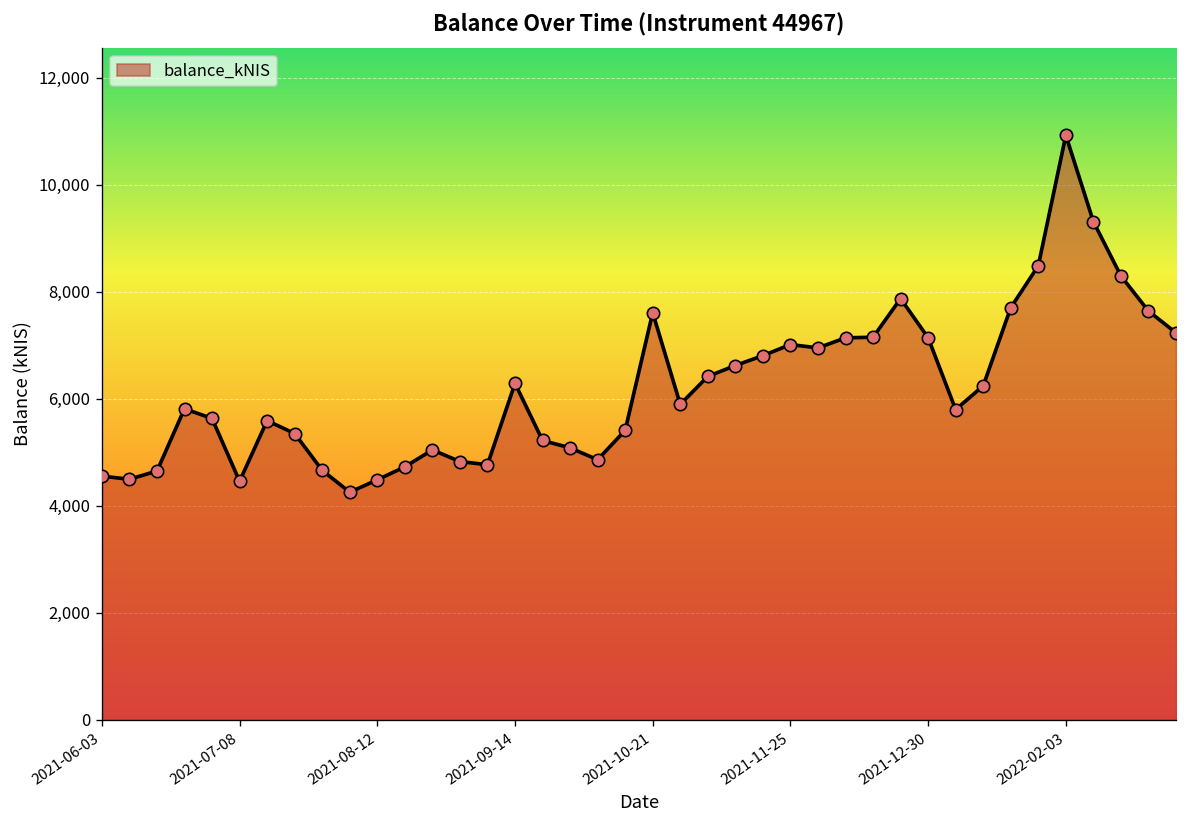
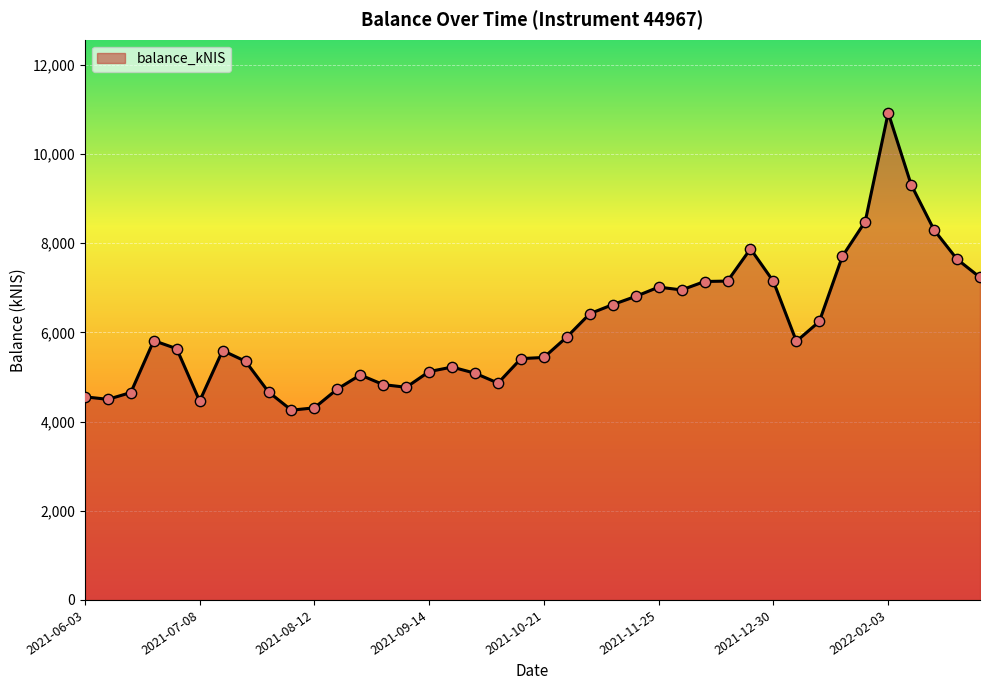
2021-08-12: 4,500 -> 4,300
2021-09-14: 6,300 -> 5,100
2021-10-21: 7,600 -> 5,400
